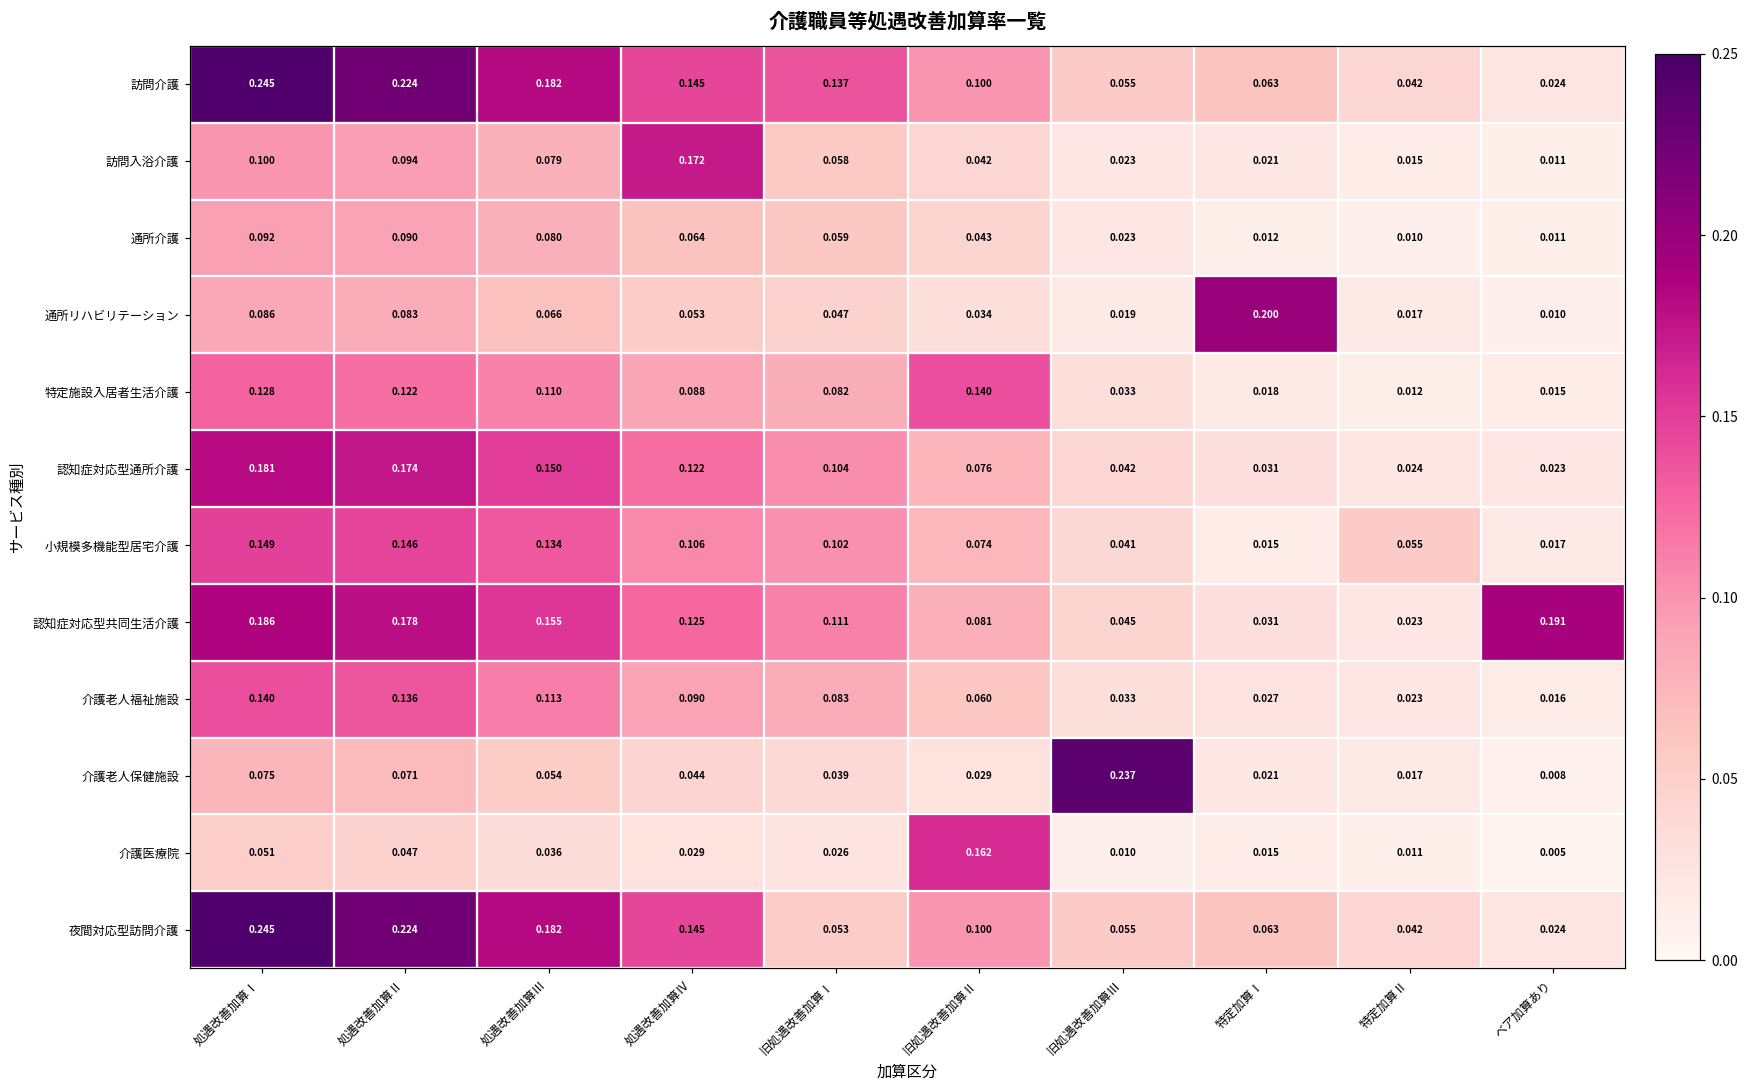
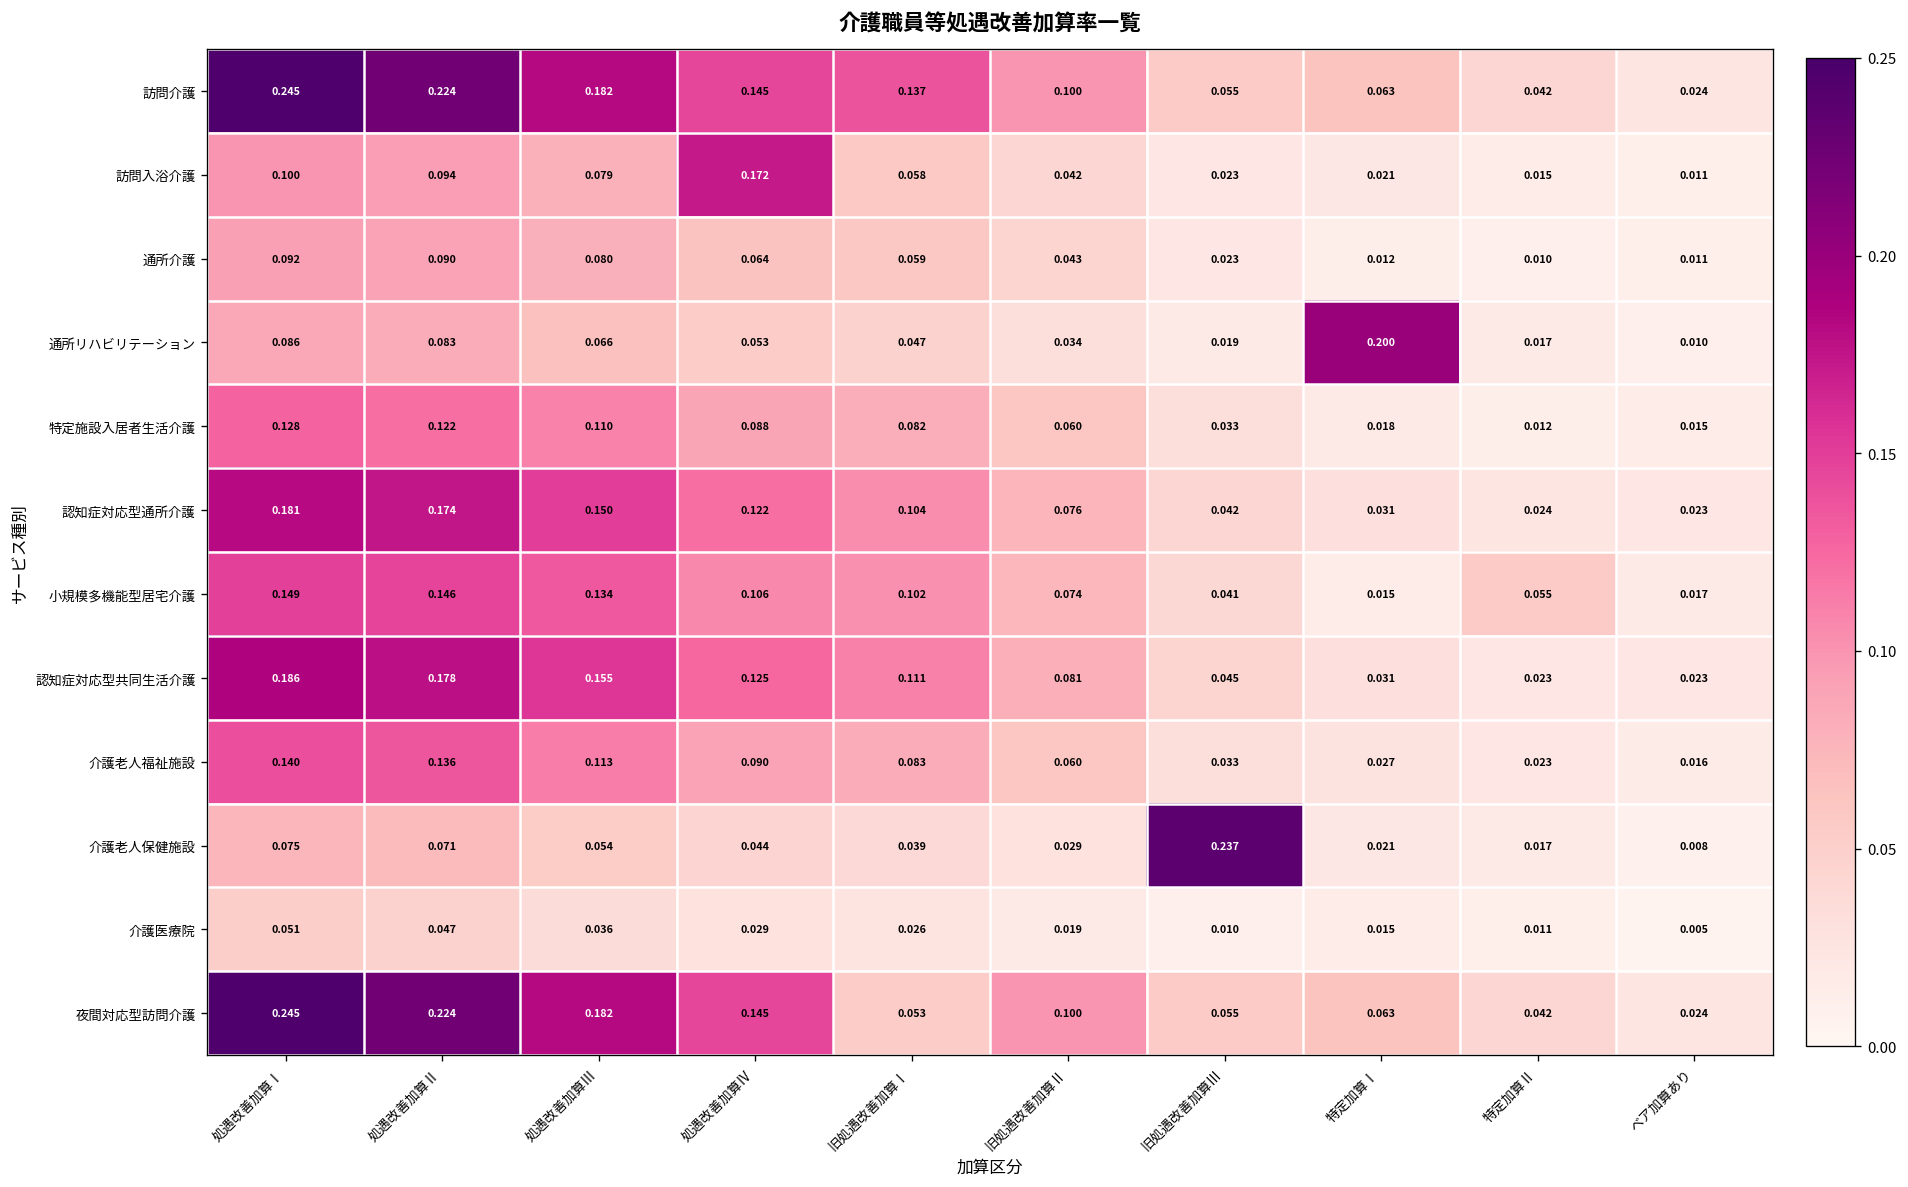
特定施設入居者生活介護, 旧処遇改善加算Ⅱ: 0.140 -> 0.060
認知症対応型共同生活介護, ベア加算あり: 0.191 -> 0.023
介護医療院, 旧処遇改善加算Ⅱ: 0.162 -> 0.019
